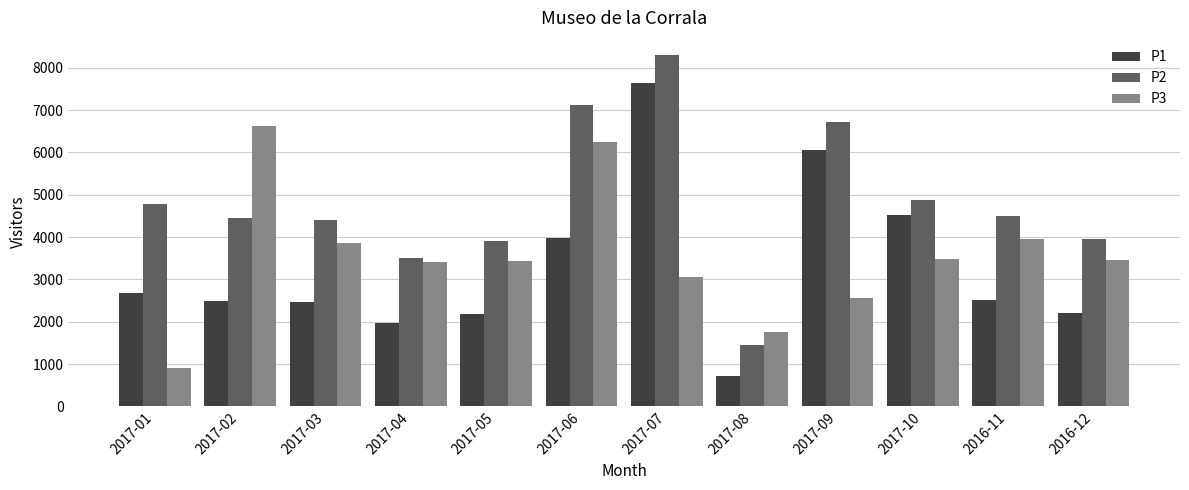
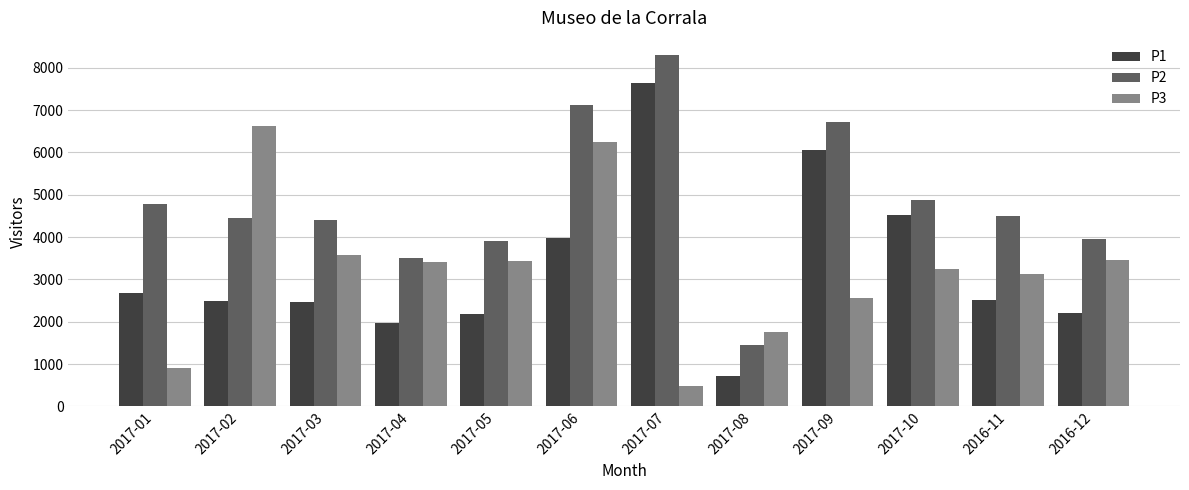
P3, 2017-03: 3900 -> 3600
P3, 2017-07: 3100 -> 500
P3, 2017-10: 3500 -> 3200
P3, 2016-11: 3900 -> 3100
